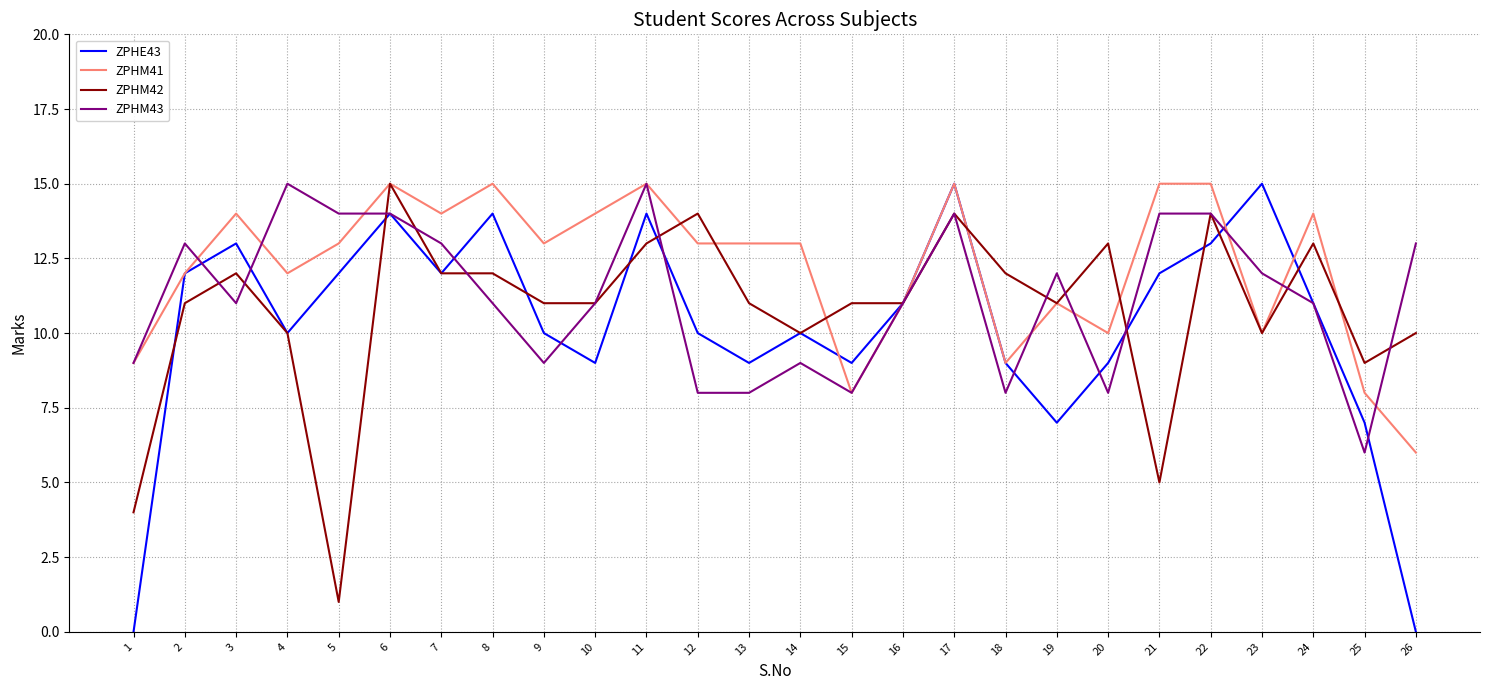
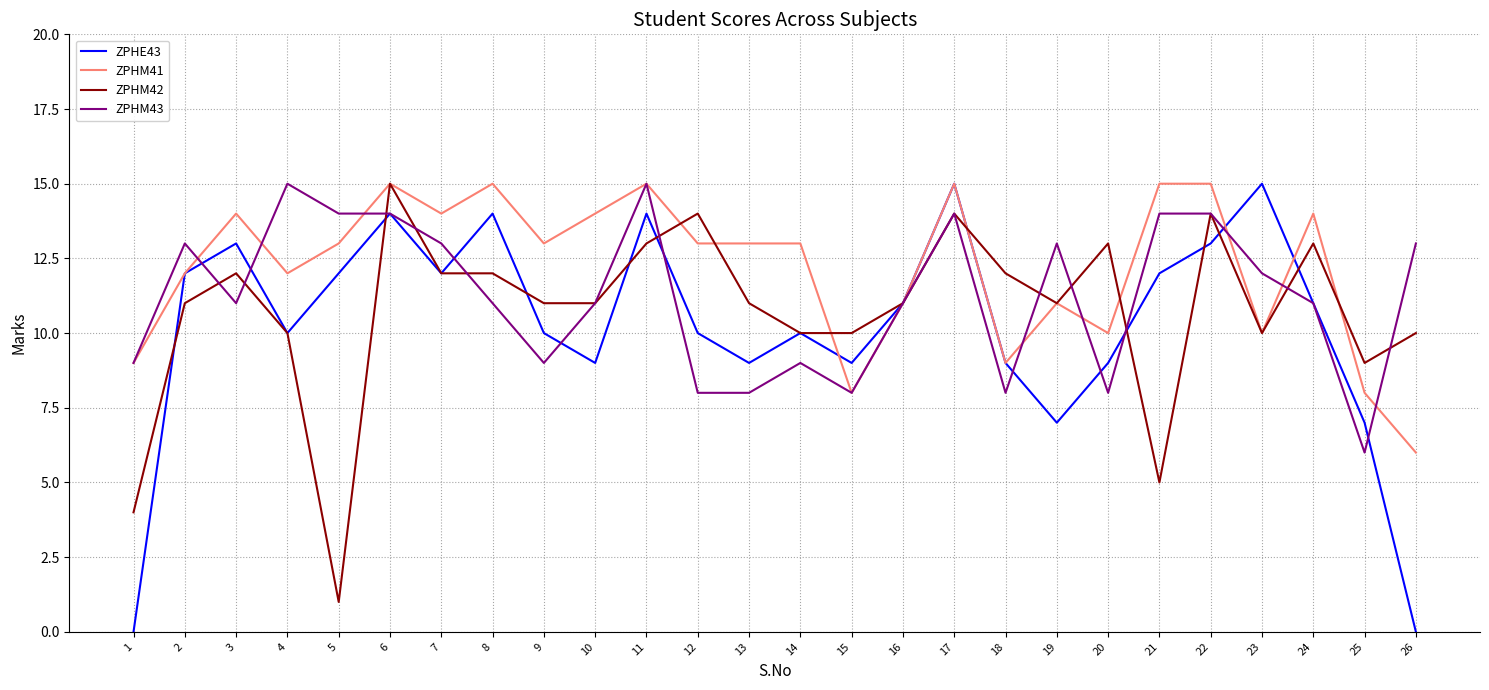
ZPHM42, 15: 11 -> 10
ZPHM43, 19: 12 -> 13
